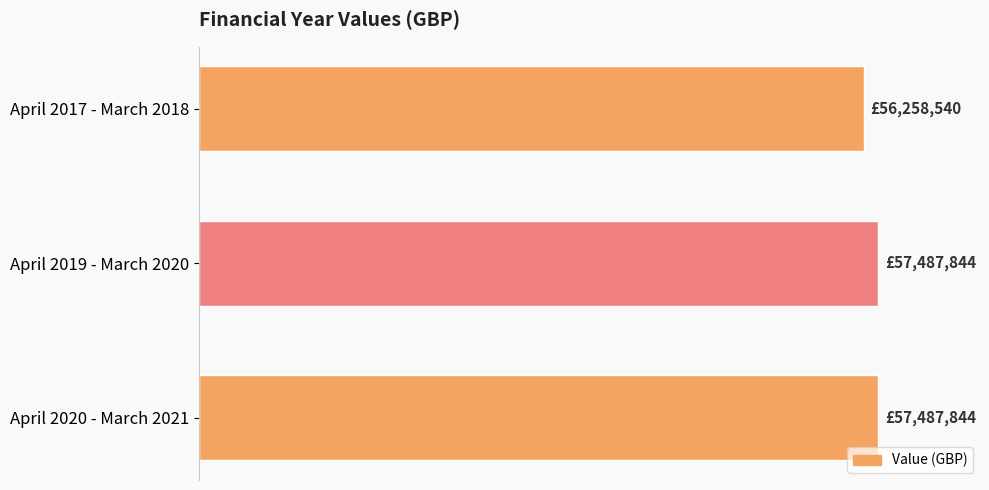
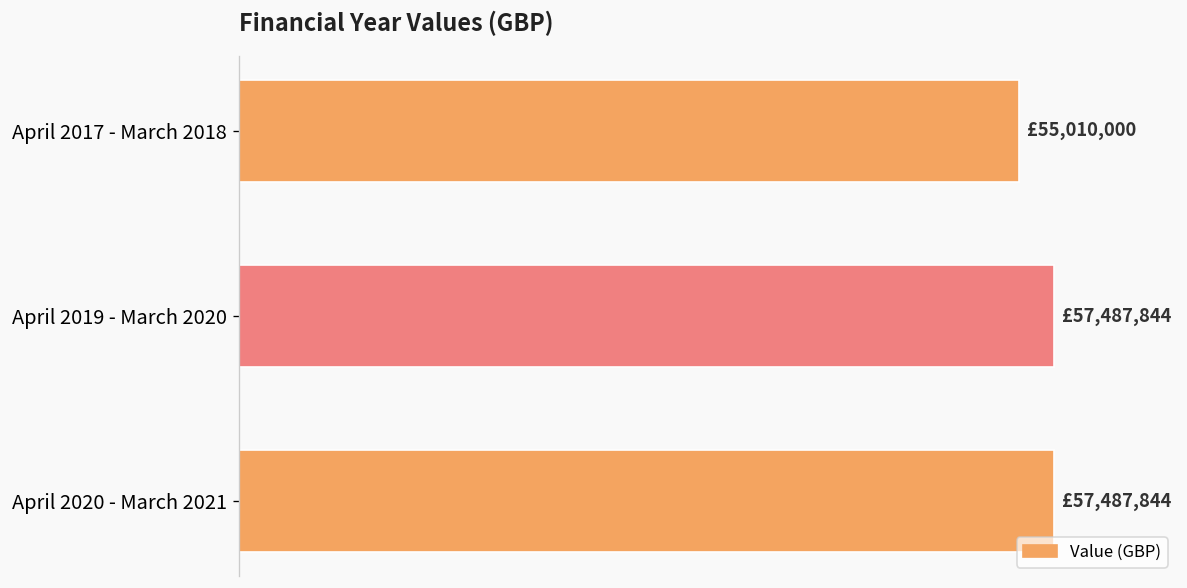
April 2017 - March 2018: £56,258,540 -> £55,010,000
